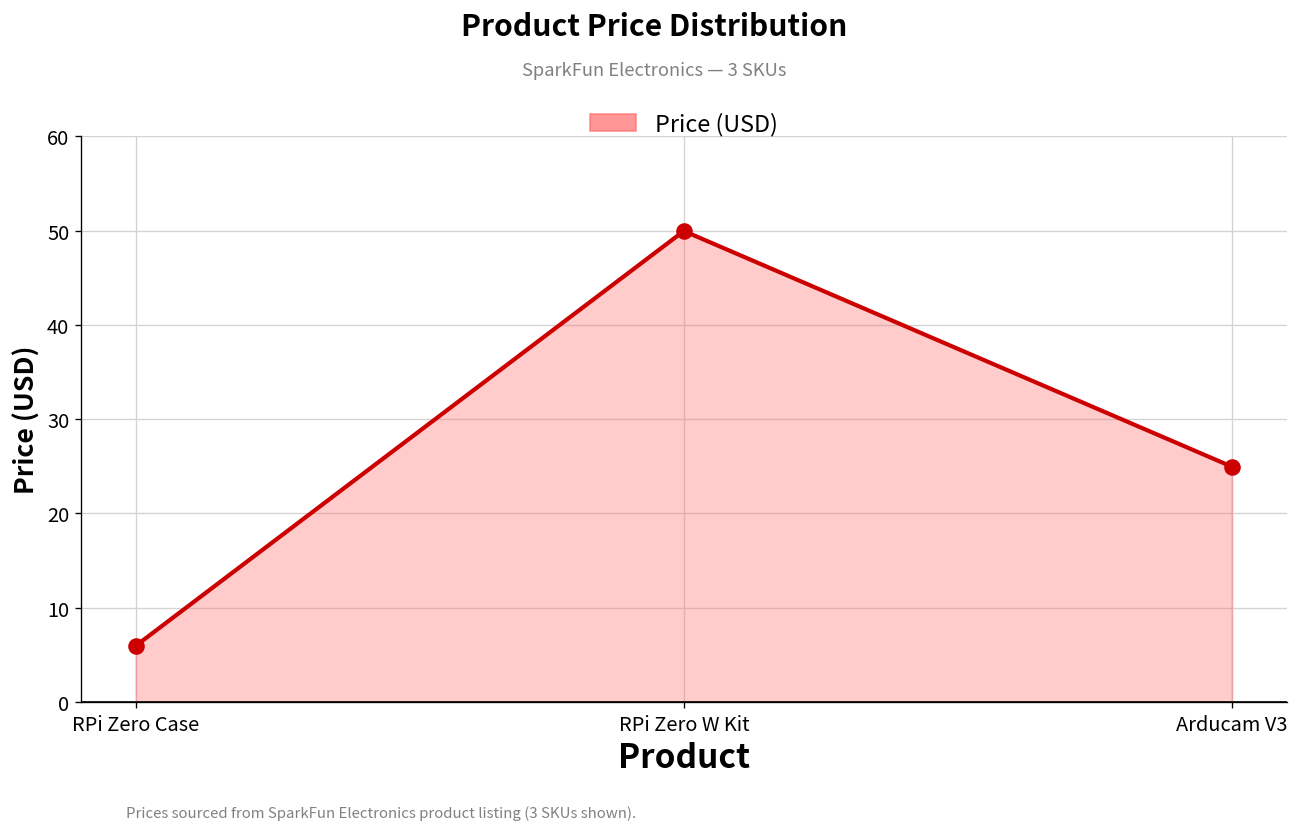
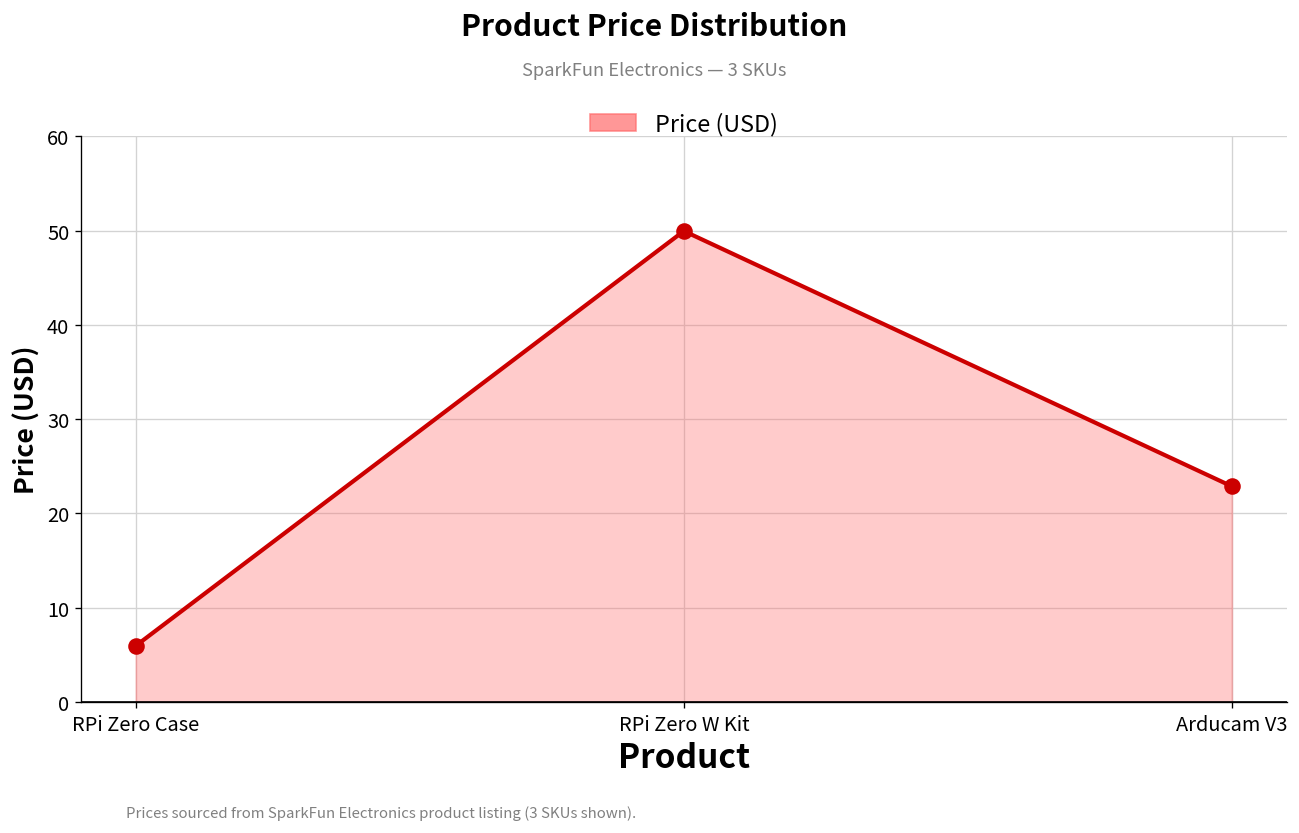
Arducam V3: 25 -> 23
